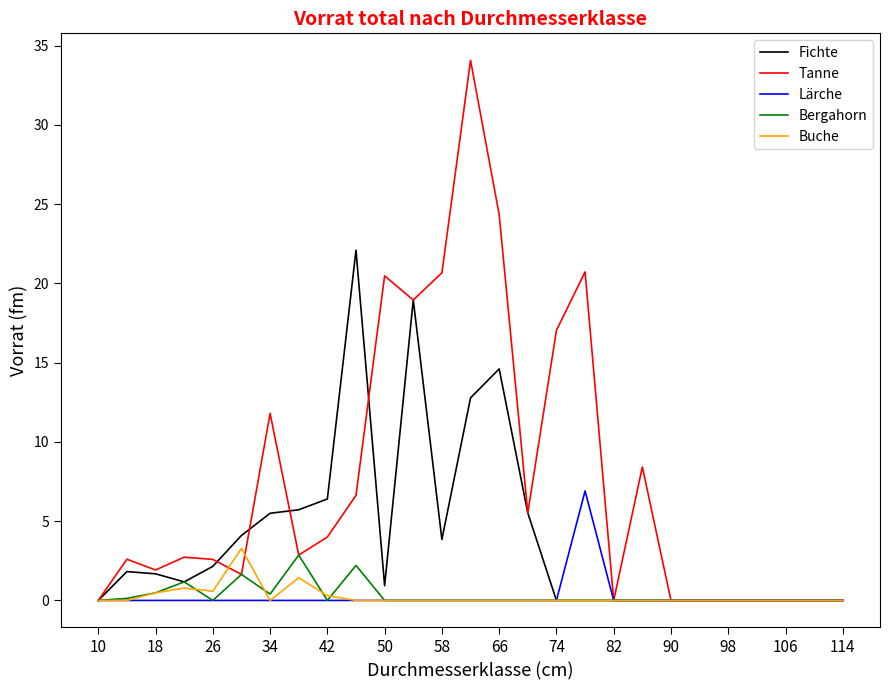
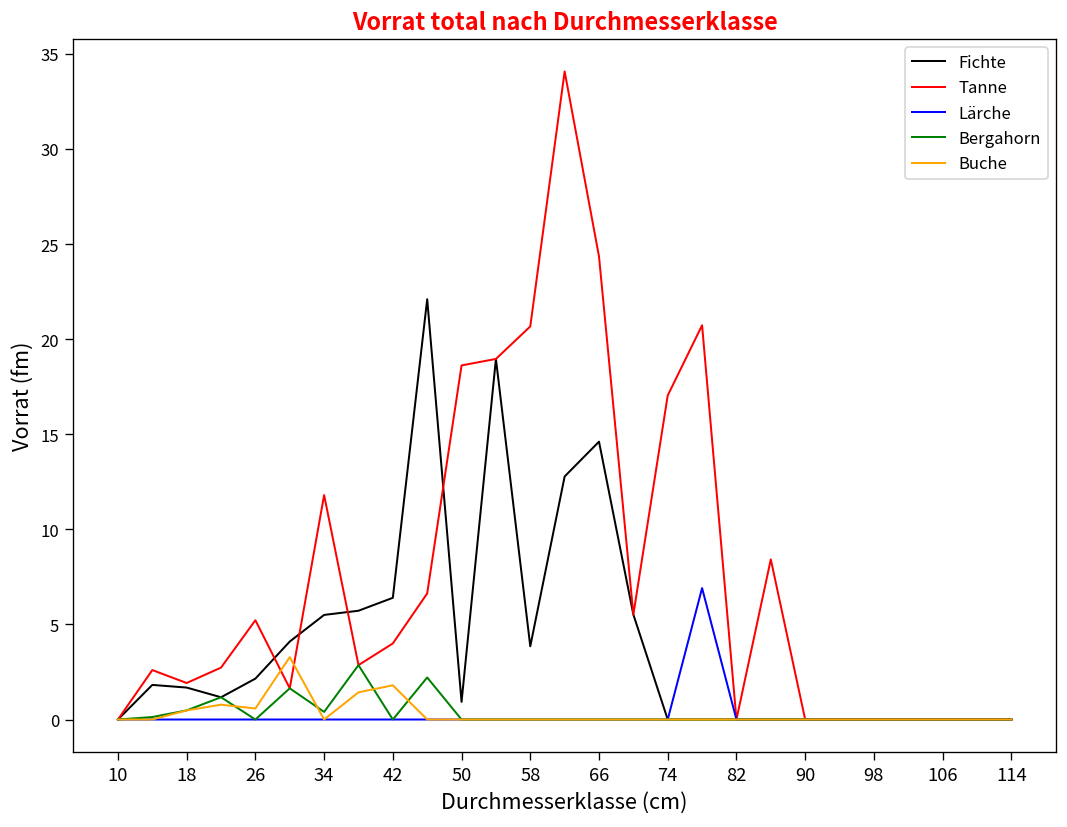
Tanne, 26: 2.6 -> 5.2
Buche, 42: 0.3 -> 1.8
Tanne, 50: 20.5 -> 18.6
